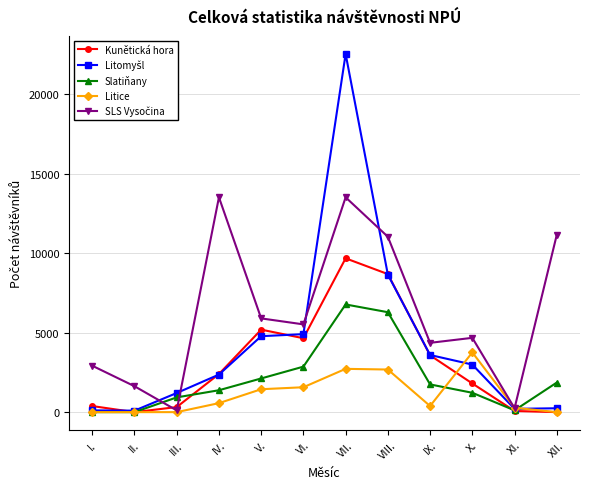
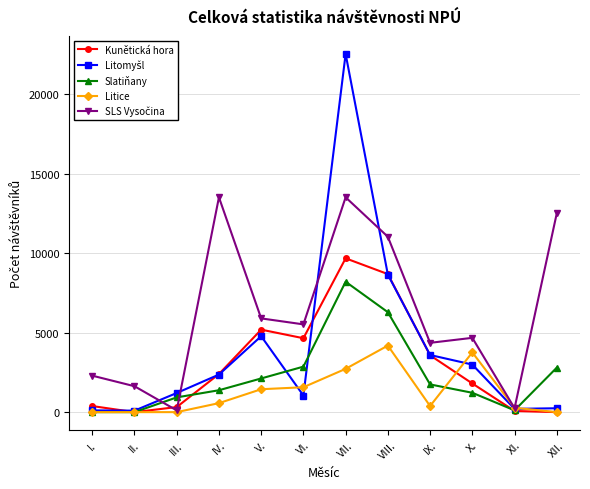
SLS Vysočina, I.: 2900 -> 2300
Litomyšl, VI.: 4900 -> 1000
Slatiňany, VII.: 6800 -> 8200
Litice, VIII.: 2700 -> 4200
Slatiňany, XII.: 1900 -> 2800
SLS Vysočina, XII.: 11200 -> 12500
